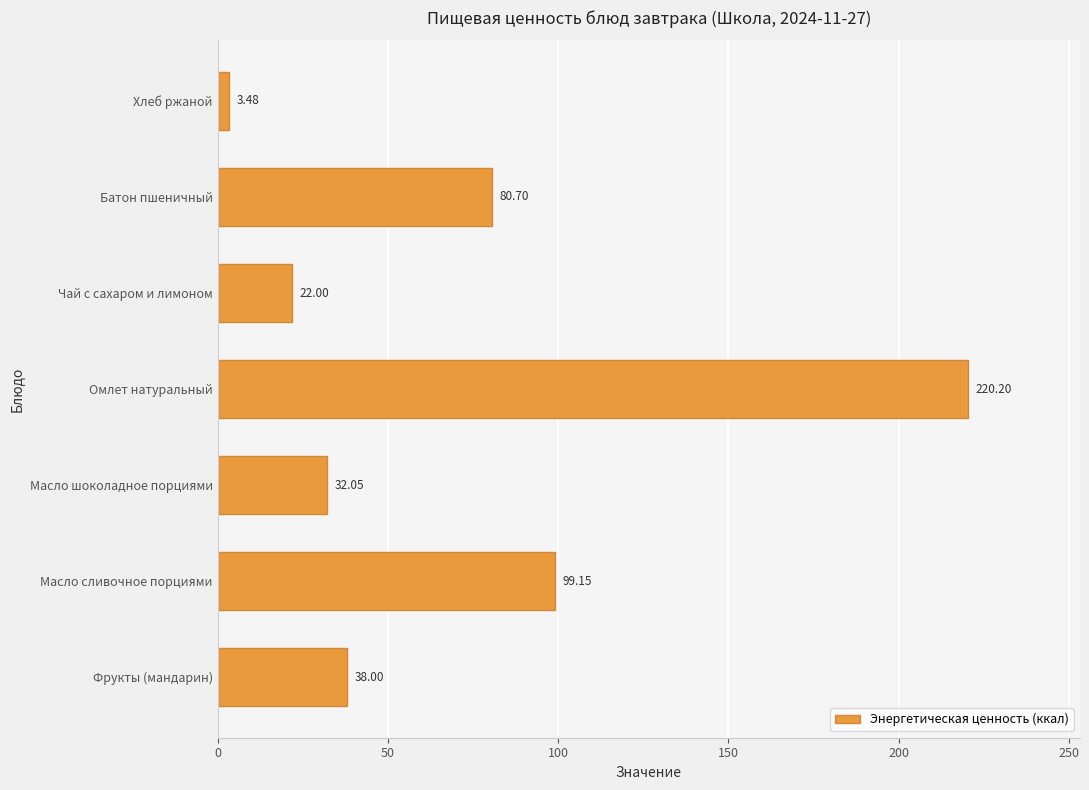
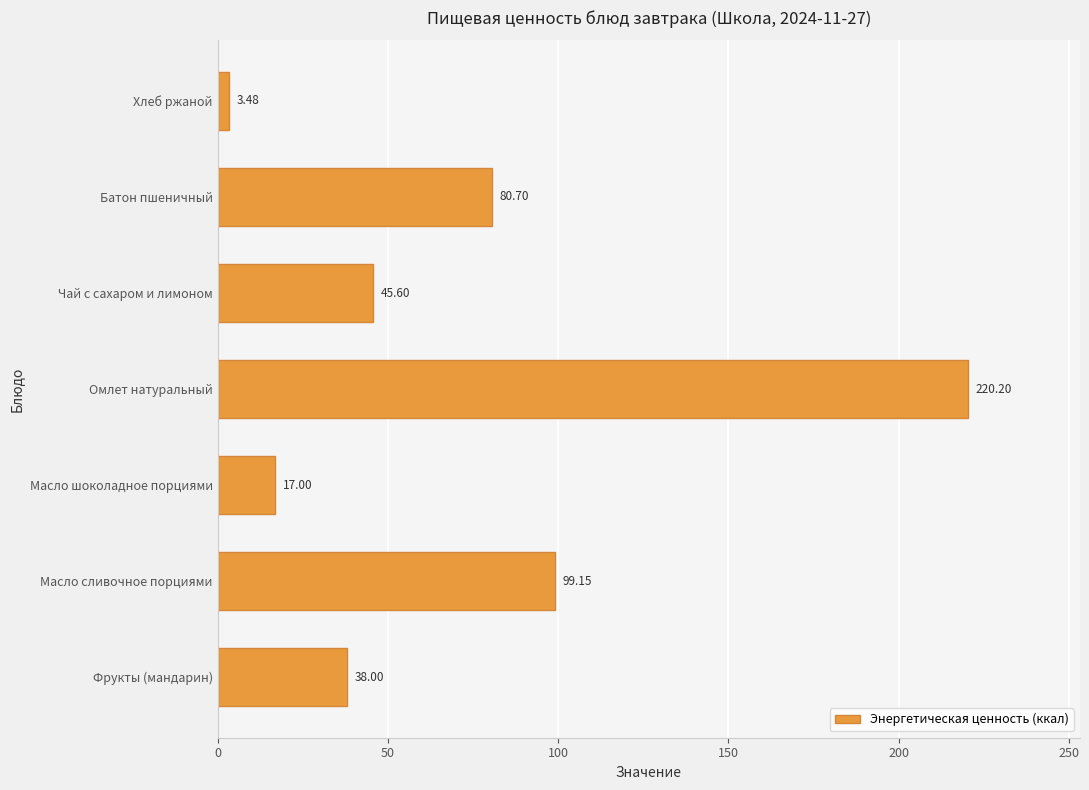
Чай с сахаром и лимоном: 22.00 -> 45.60
Масло шоколадное порциями: 32.05 -> 17.00
